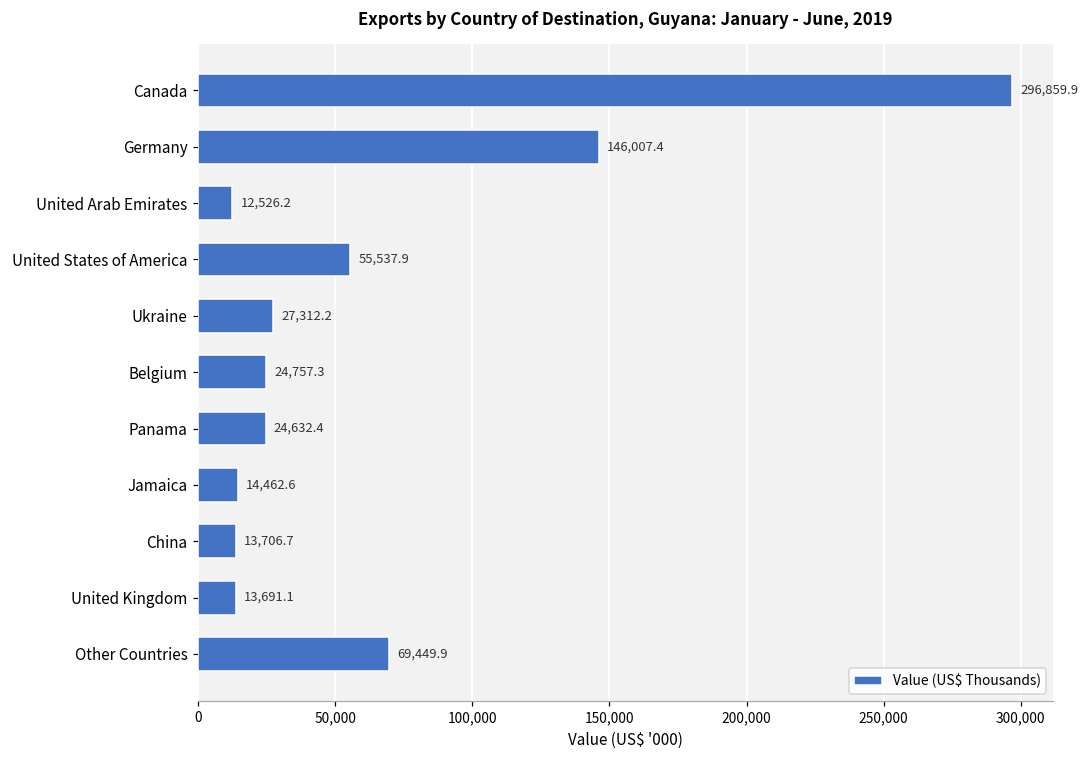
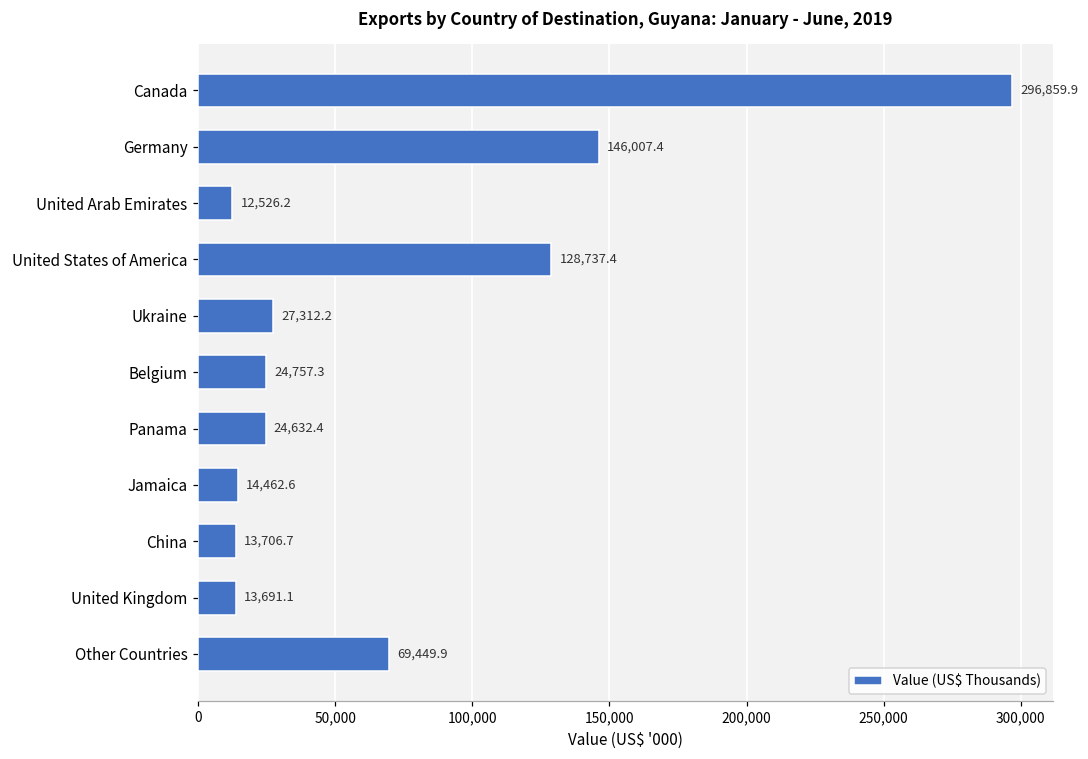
United States of America: 55,537.9 -> 128,737.4
